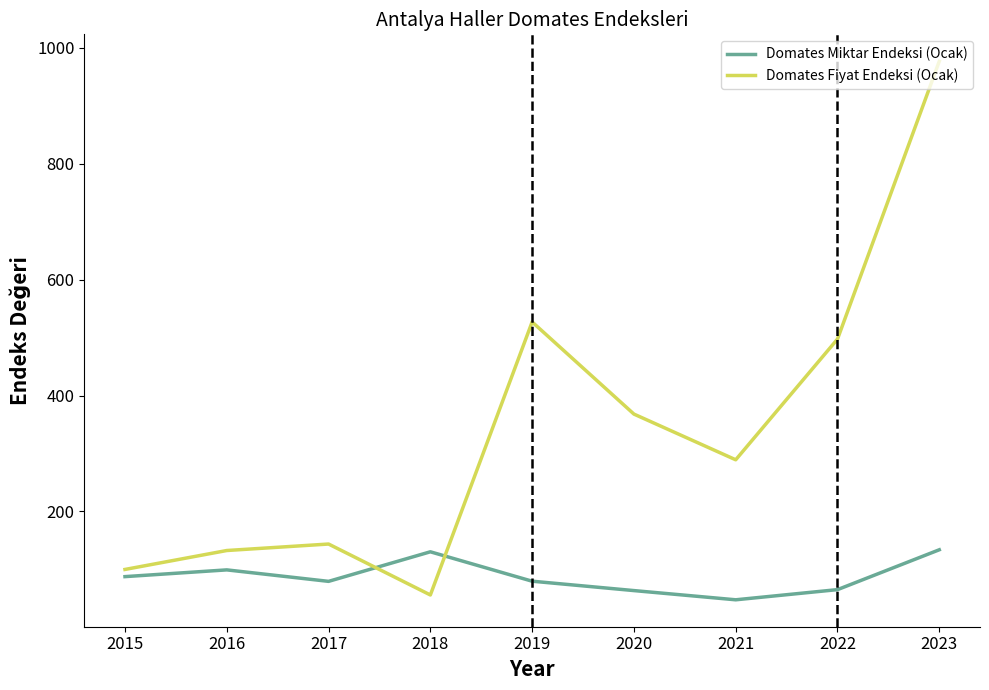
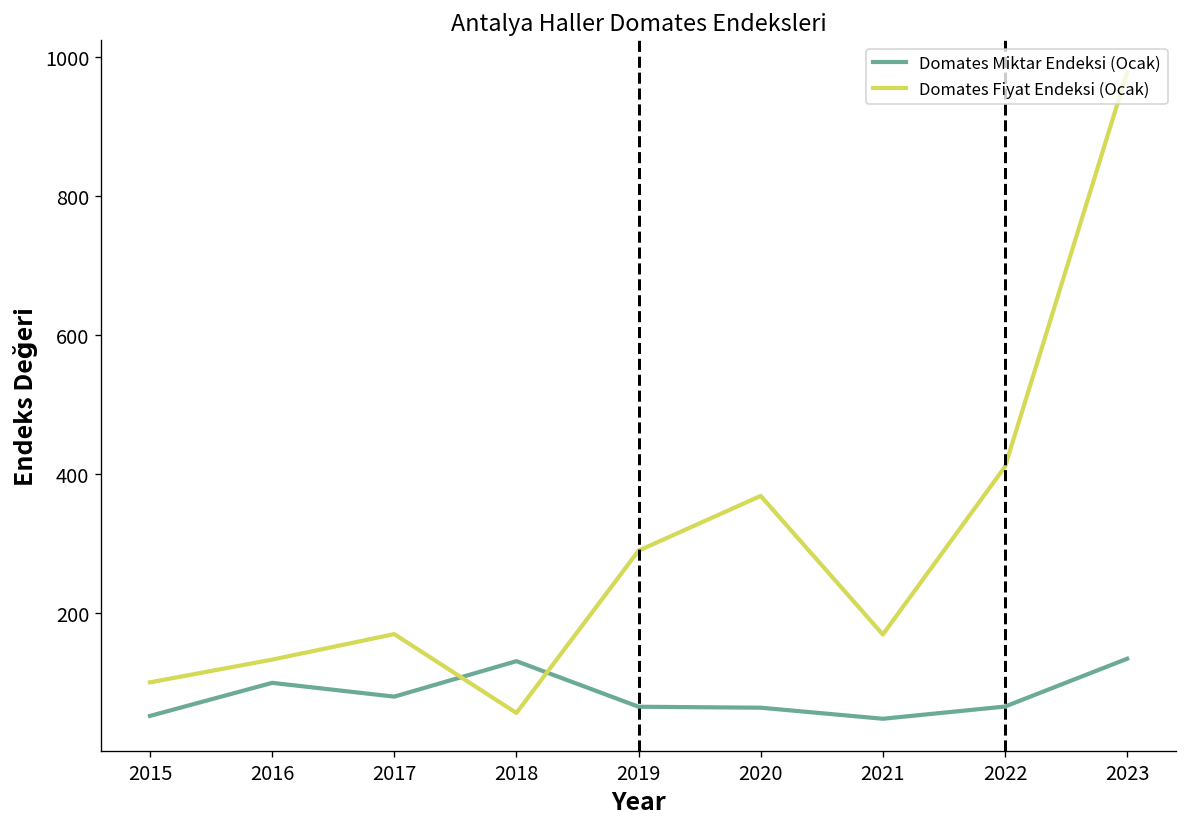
Domates Miktar Endeksi (Ocak), 2015: 90 -> 50
Domates Fiyat Endeksi (Ocak), 2017: 140 -> 170
Domates Miktar Endeksi (Ocak), 2019: 80 -> 60
Domates Fiyat Endeksi (Ocak), 2019: 530 -> 290
Domates Fiyat Endeksi (Ocak), 2021: 290 -> 170
Domates Fiyat Endeksi (Ocak), 2022: 500 -> 410
